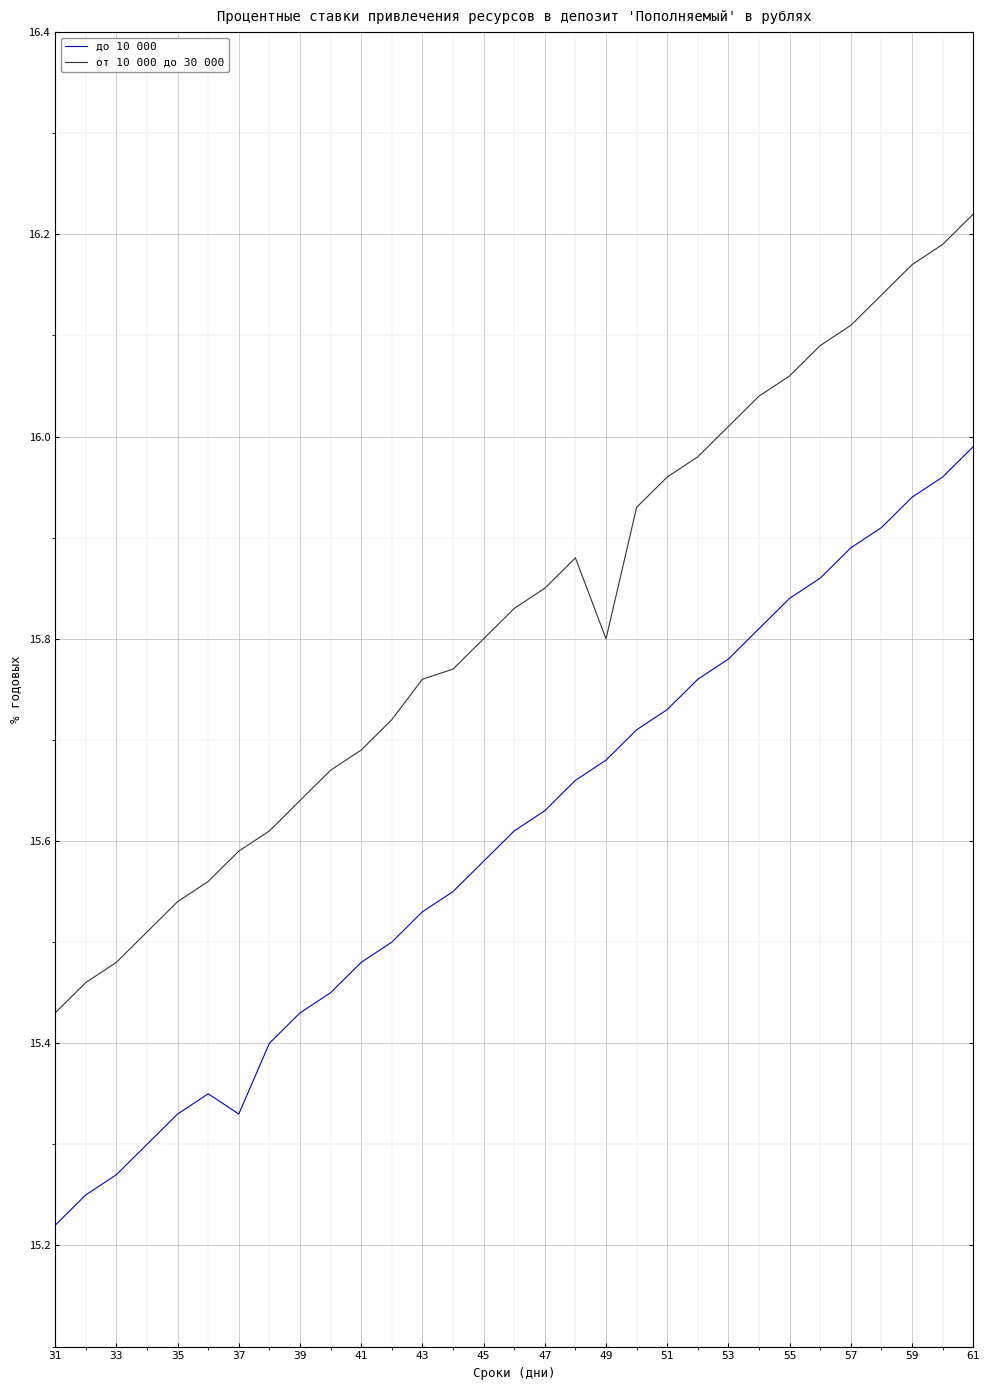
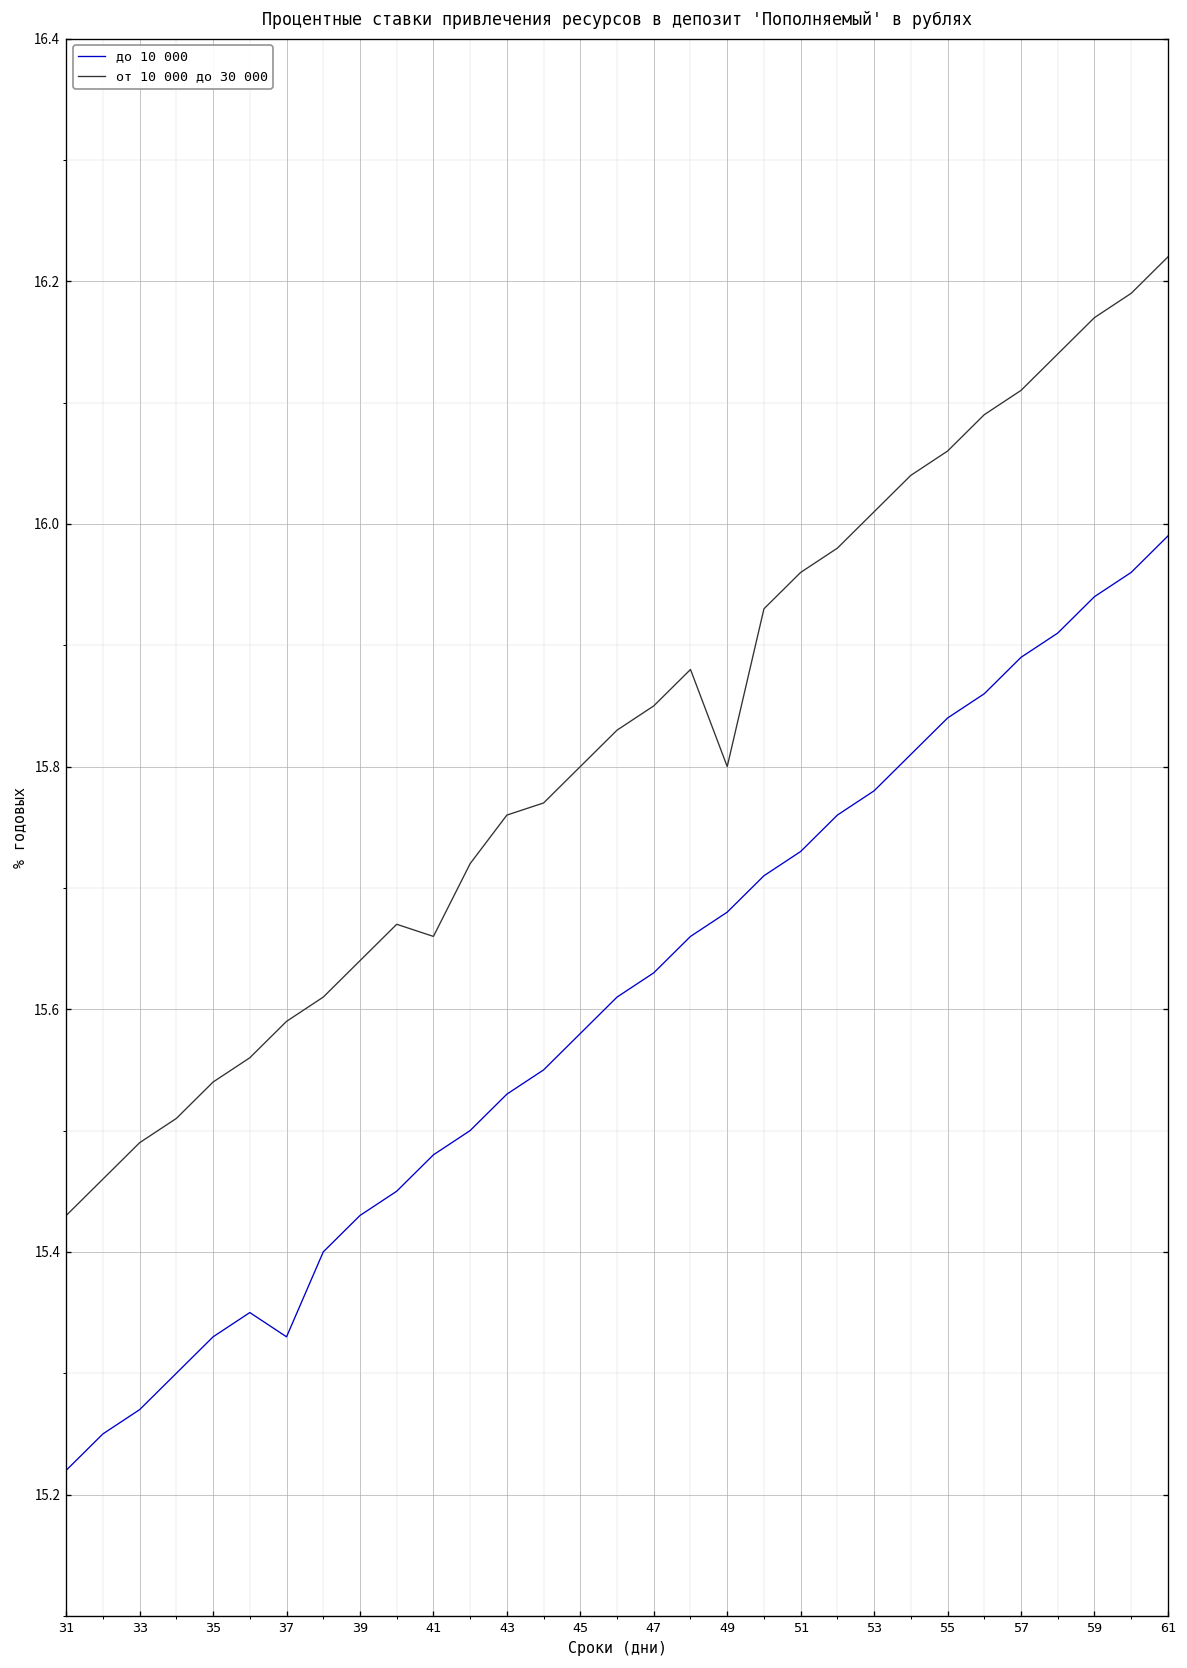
от 10 000 до 30 000, 33: 15.48 -> 15.49
от 10 000 до 30 000, 41: 15.69 -> 15.66
